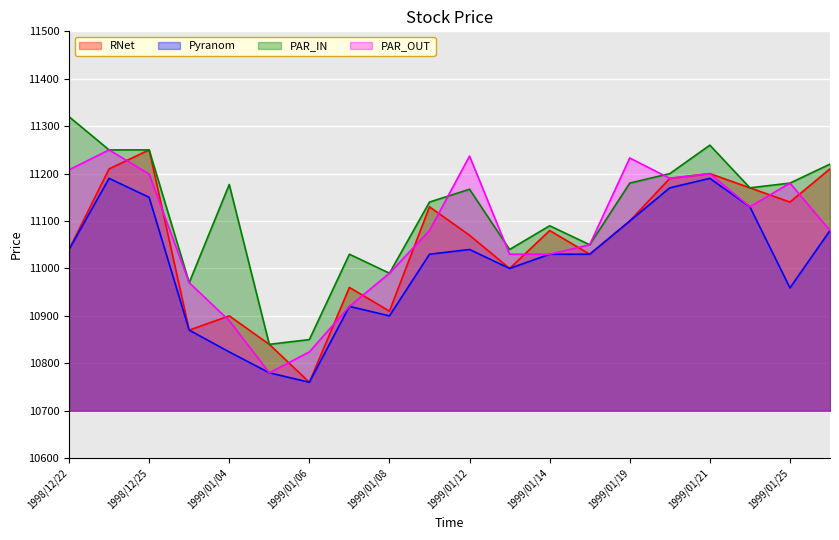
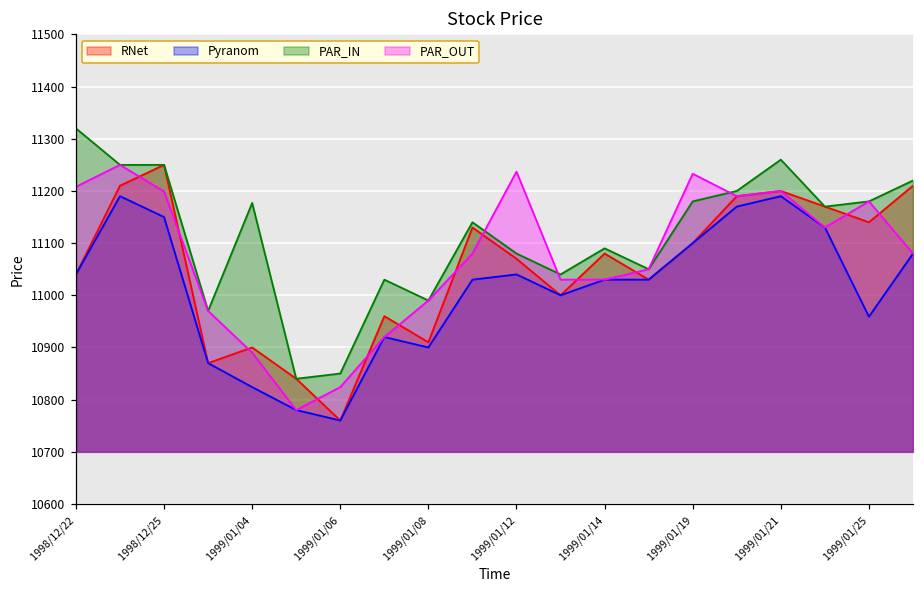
PAR_IN, 1999/01/12: 11170 -> 11080
